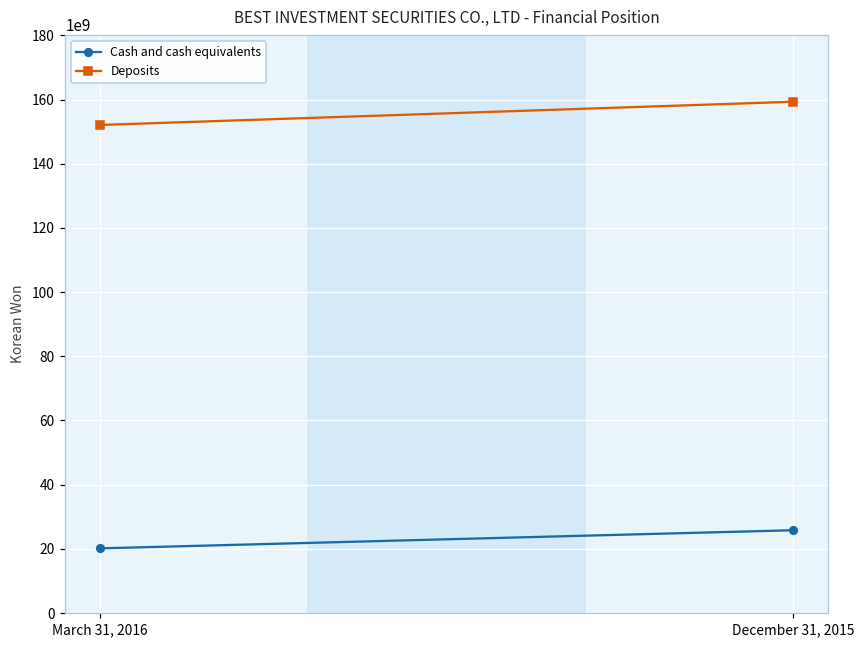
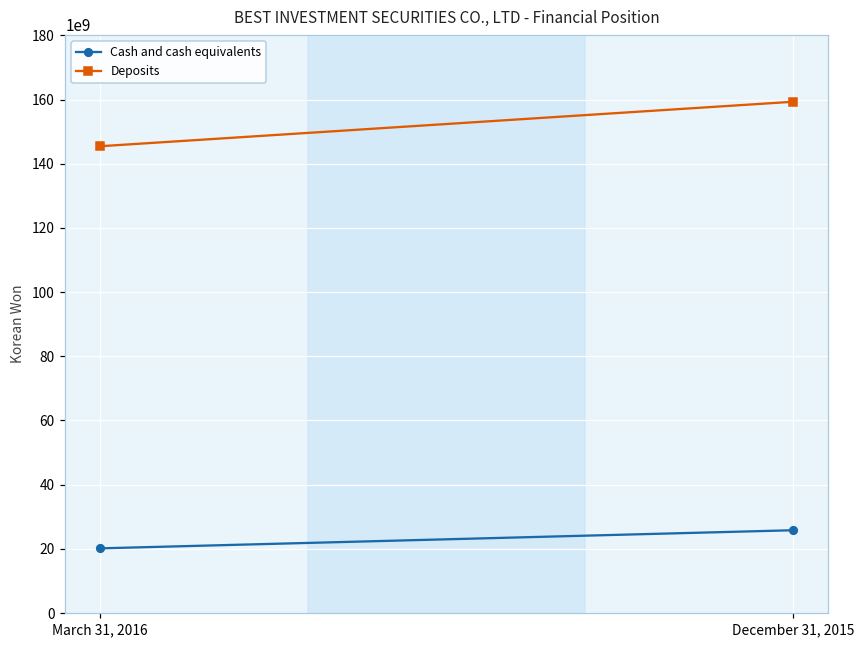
Deposits, March 31, 2016: 152000000000 -> 145000000000
